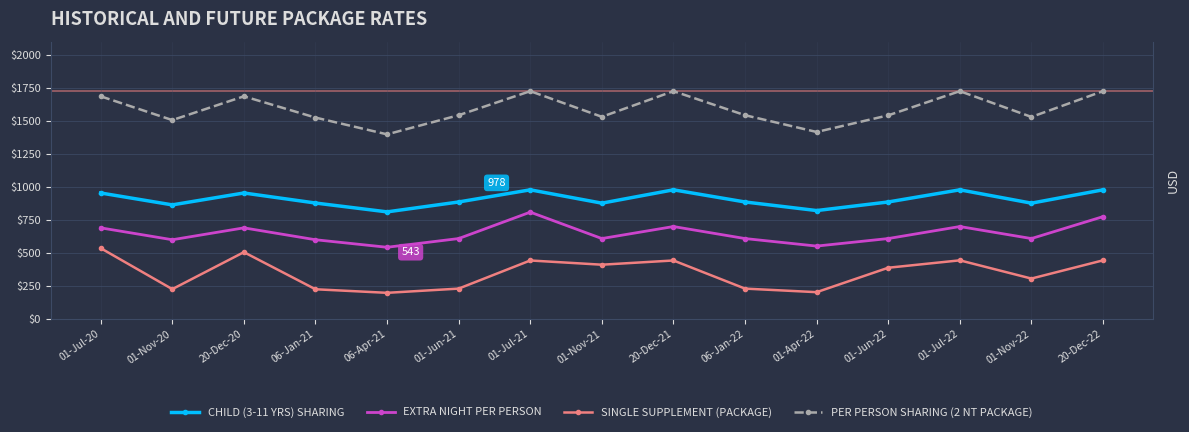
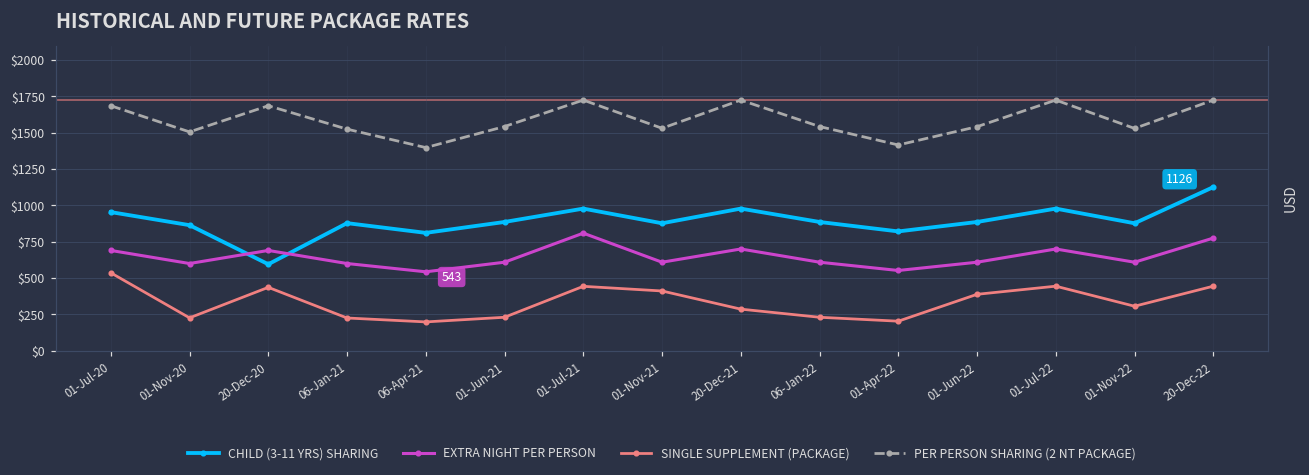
CHILD (3-11 YRS) SHARING, 20-Dec-20: $950 -> $600
SINGLE SUPPLEMENT (PACKAGE), 20-Dec-20: $510 -> $440
SINGLE SUPPLEMENT (PACKAGE), 20-Dec-21: $440 -> $290
CHILD (3-11 YRS) SHARING, 20-Dec-22: 978 -> 1126
